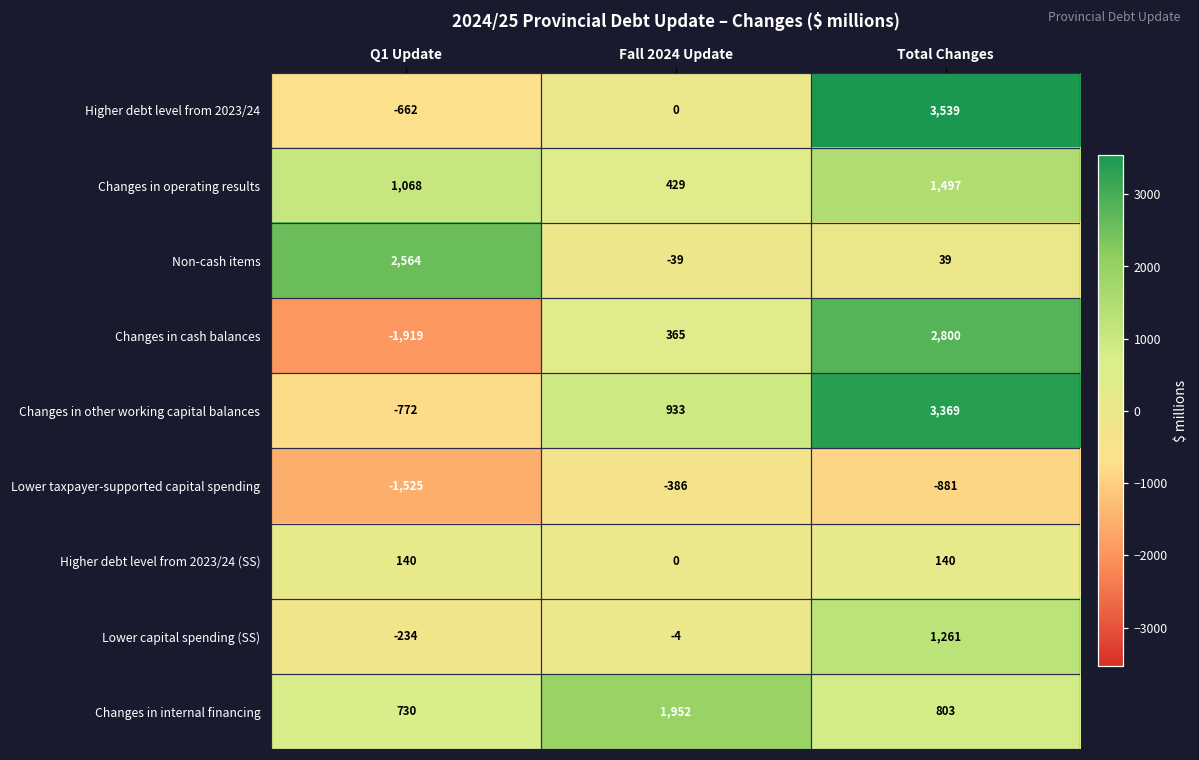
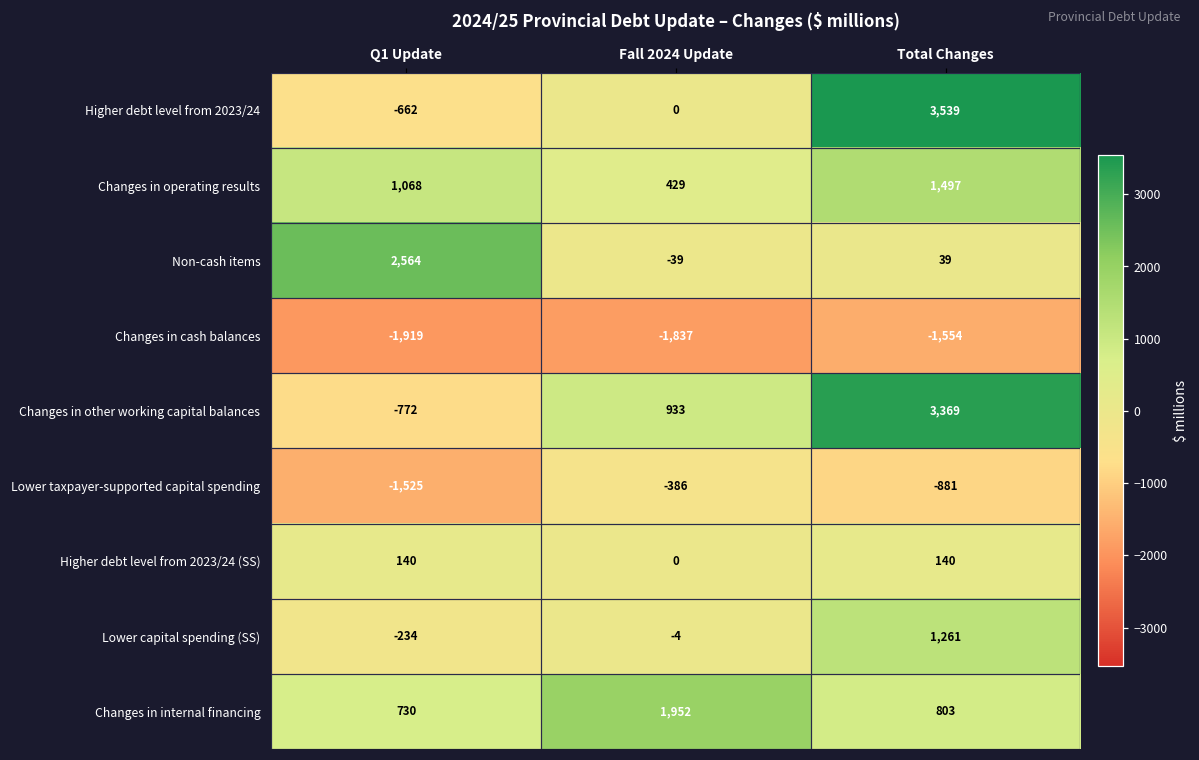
Changes in cash balances, Fall 2024 Update: 365 -> -1,837
Changes in cash balances, Total Changes: 2,800 -> -1,554
